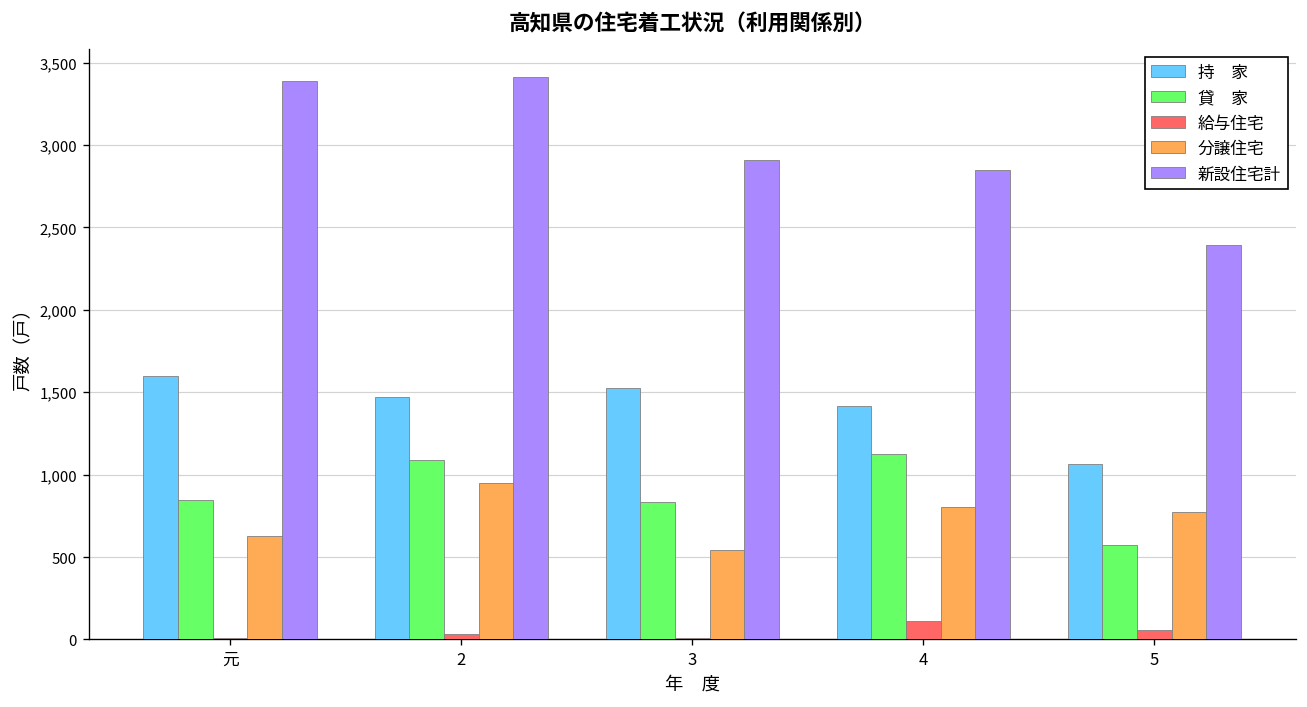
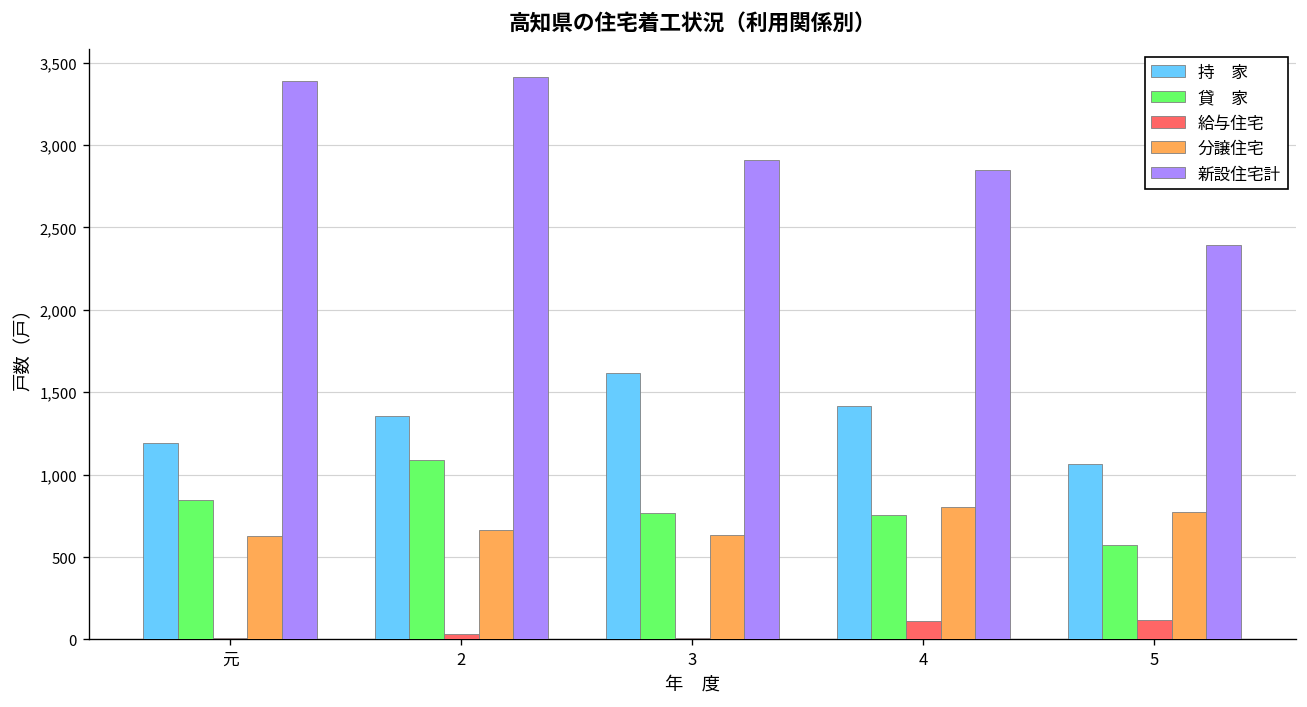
持 家, 元: 1,600 -> 1,190
持 家, 2: 1,470 -> 1,350
分譲住宅, 2: 950 -> 660
持 家, 3: 1,520 -> 1,620
貸 家, 3: 830 -> 770
分譲住宅, 3: 540 -> 630
貸 家, 4: 1,130 -> 750
給与住宅, 5: 60 -> 120
